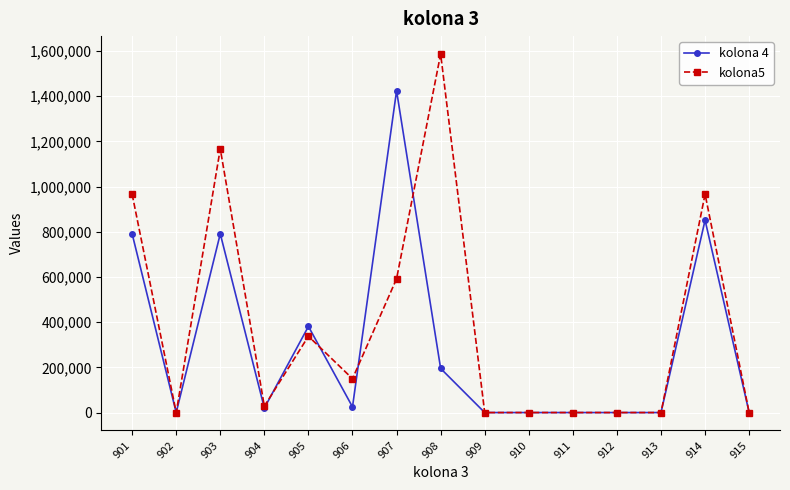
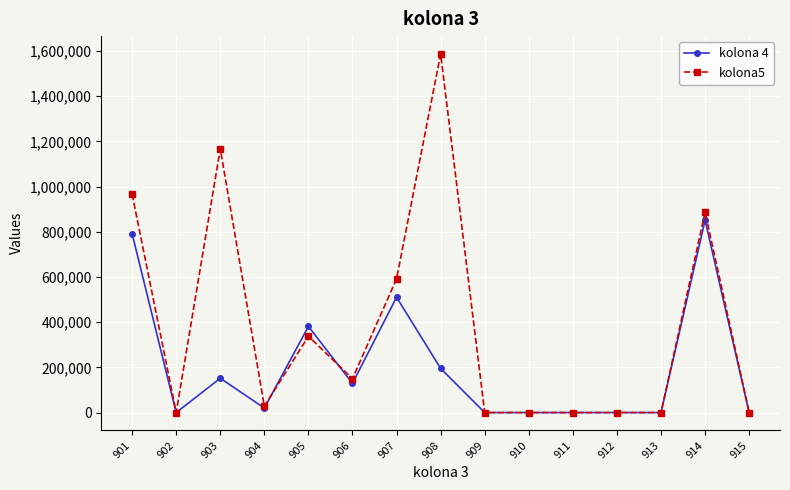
kolona 4, 903: 790,000 -> 150,000
kolona 4, 906: 30,000 -> 130,000
kolona 4, 907: 1,420,000 -> 510,000
kolona5, 914: 970,000 -> 890,000
